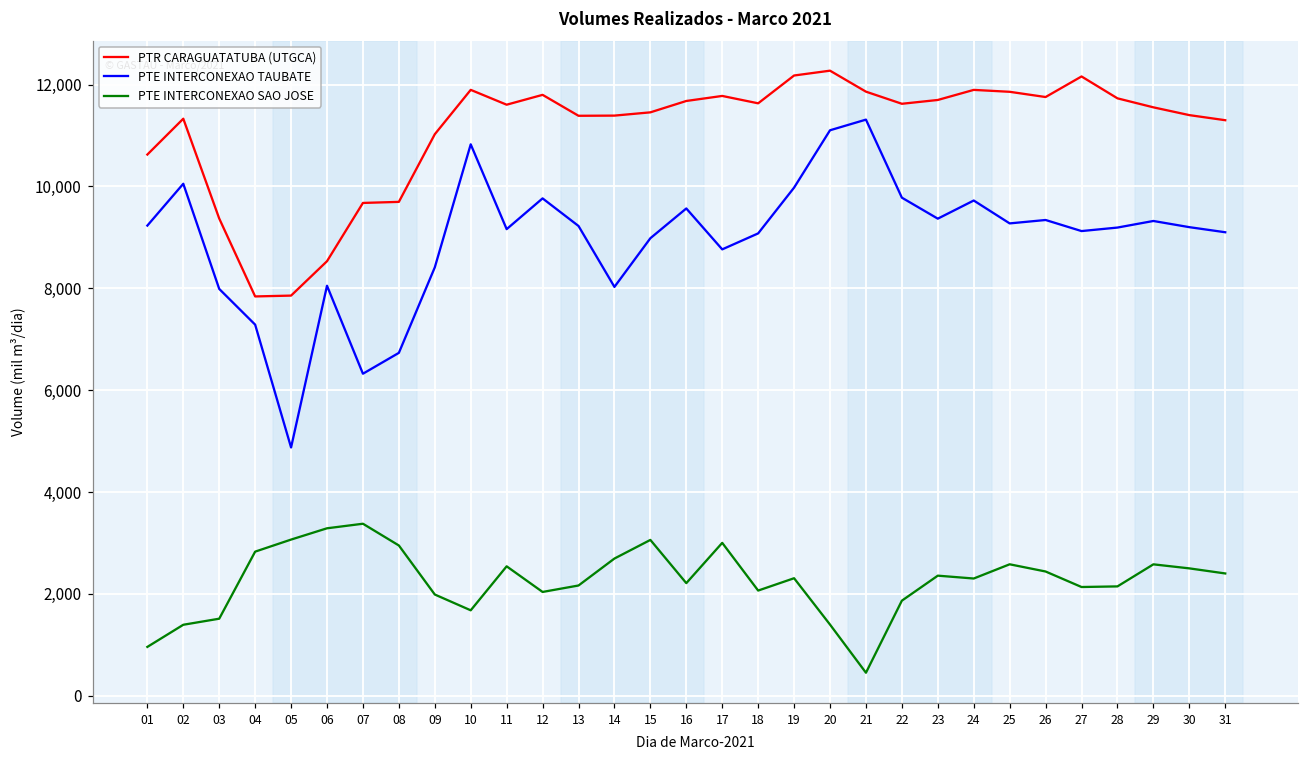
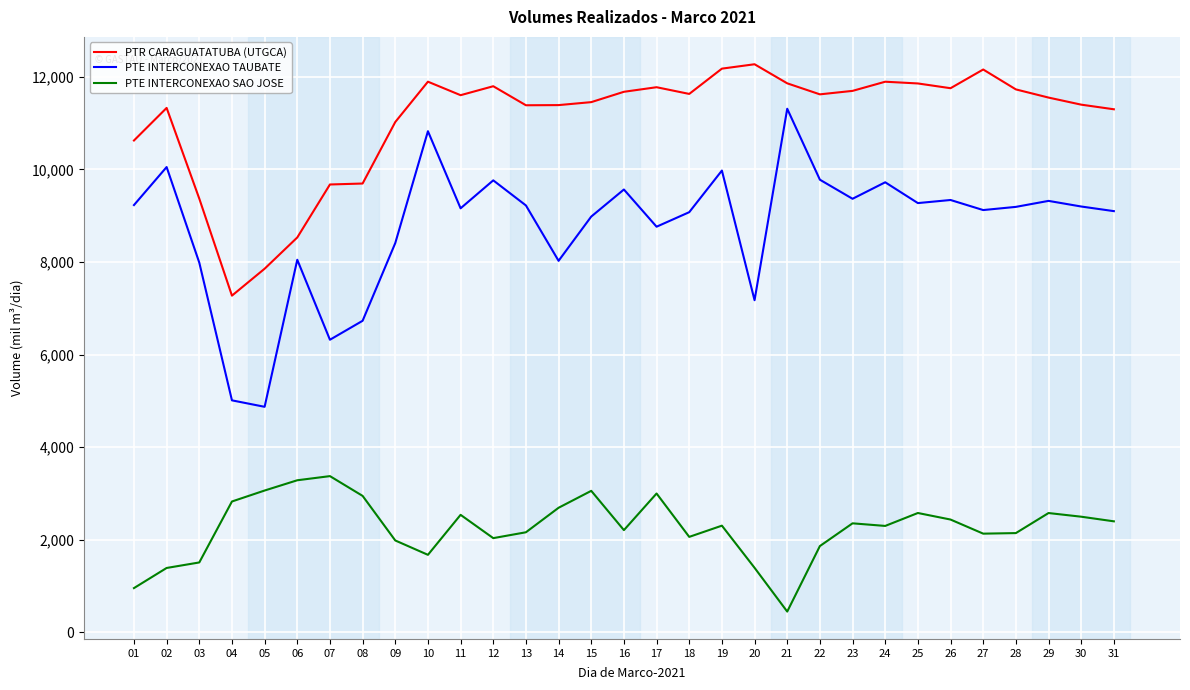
PTR CARAGUATATUBA (UTGCA), 04: 7,800 -> 7,300
PTE INTERCONEXAO TAUBATE, 04: 7,300 -> 5,000
PTE INTERCONEXAO TAUBATE, 20: 11,100 -> 7,200
